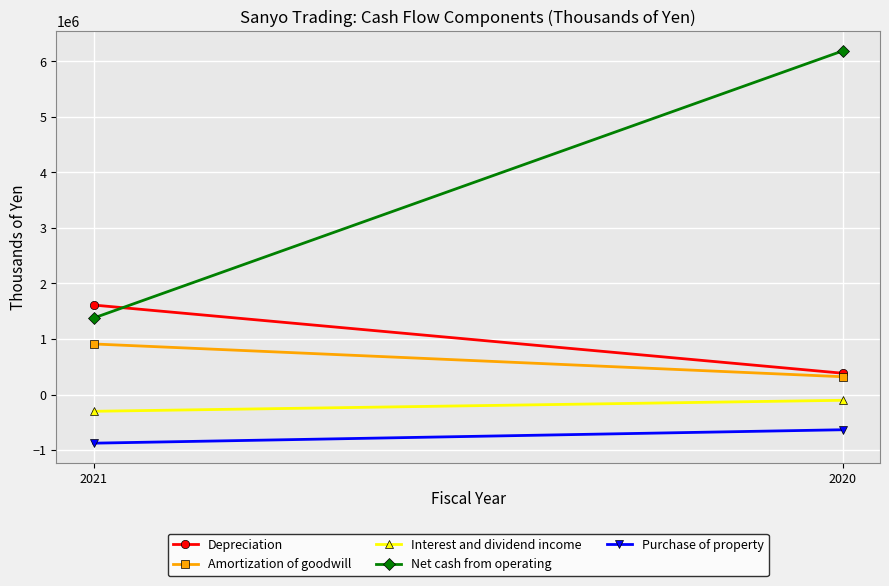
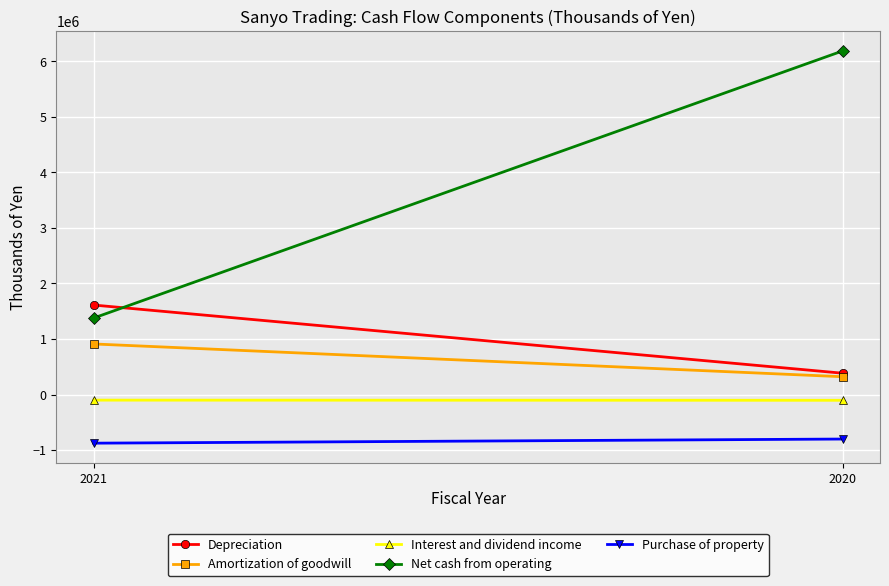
Interest and dividend income, 2021: -300000 -> -100000
Purchase of property, 2020: -600000 -> -800000
